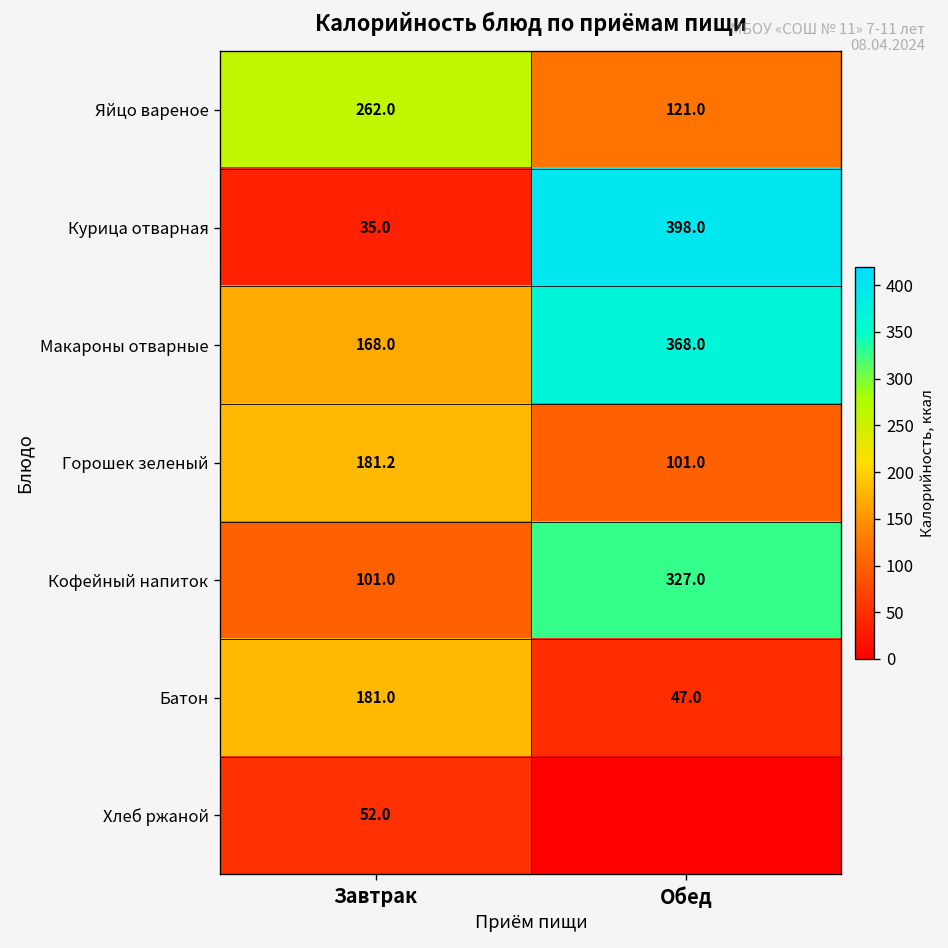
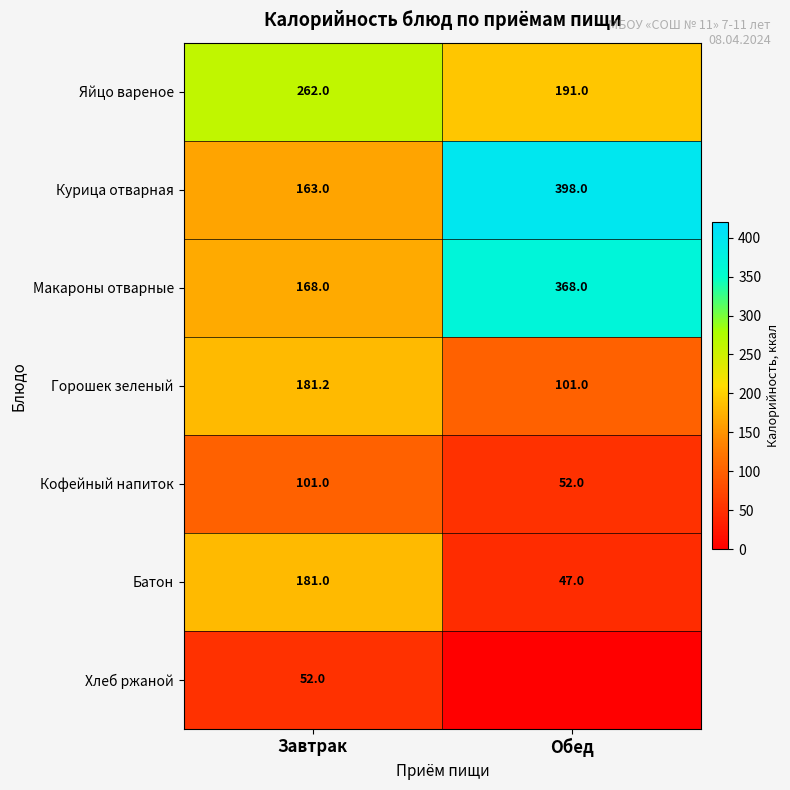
Яйцо вареное, Обед: 121.0 -> 191.0
Курица отварная, Завтрак: 35.0 -> 163.0
Кофейный напиток, Обед: 327.0 -> 52.0
